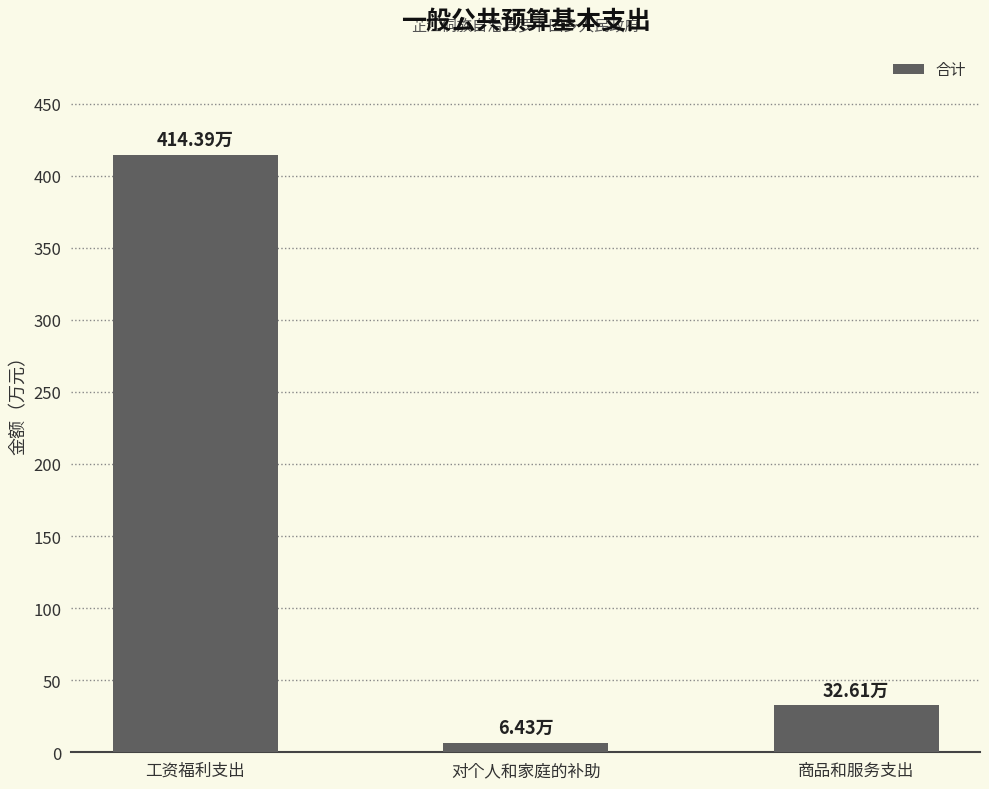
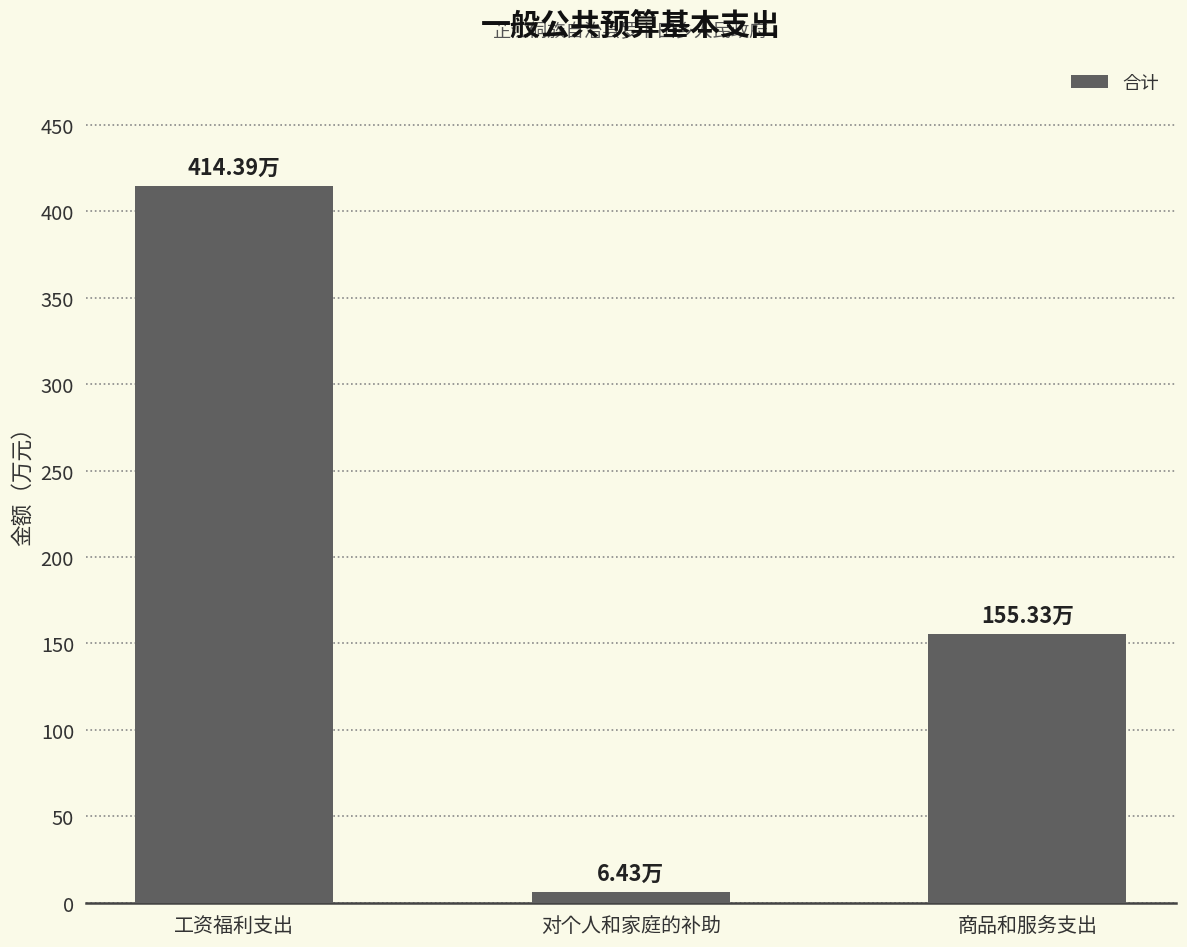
商品和服务支出: 32.61万 -> 155.33万
